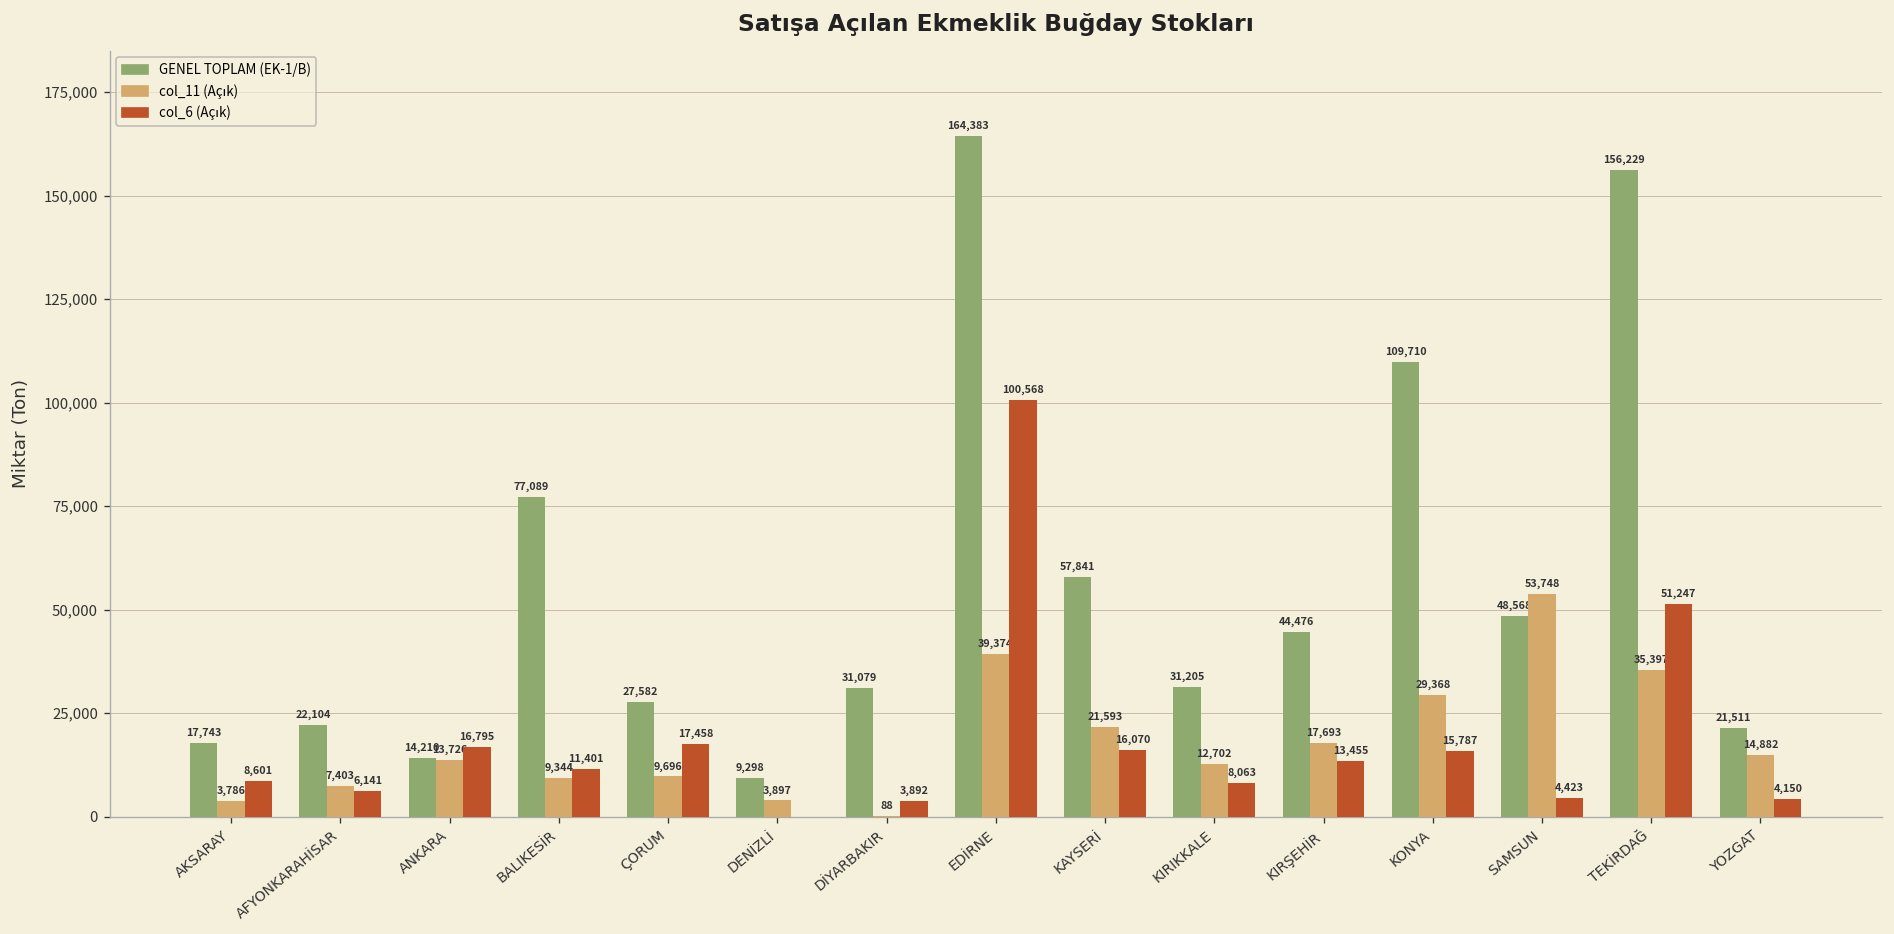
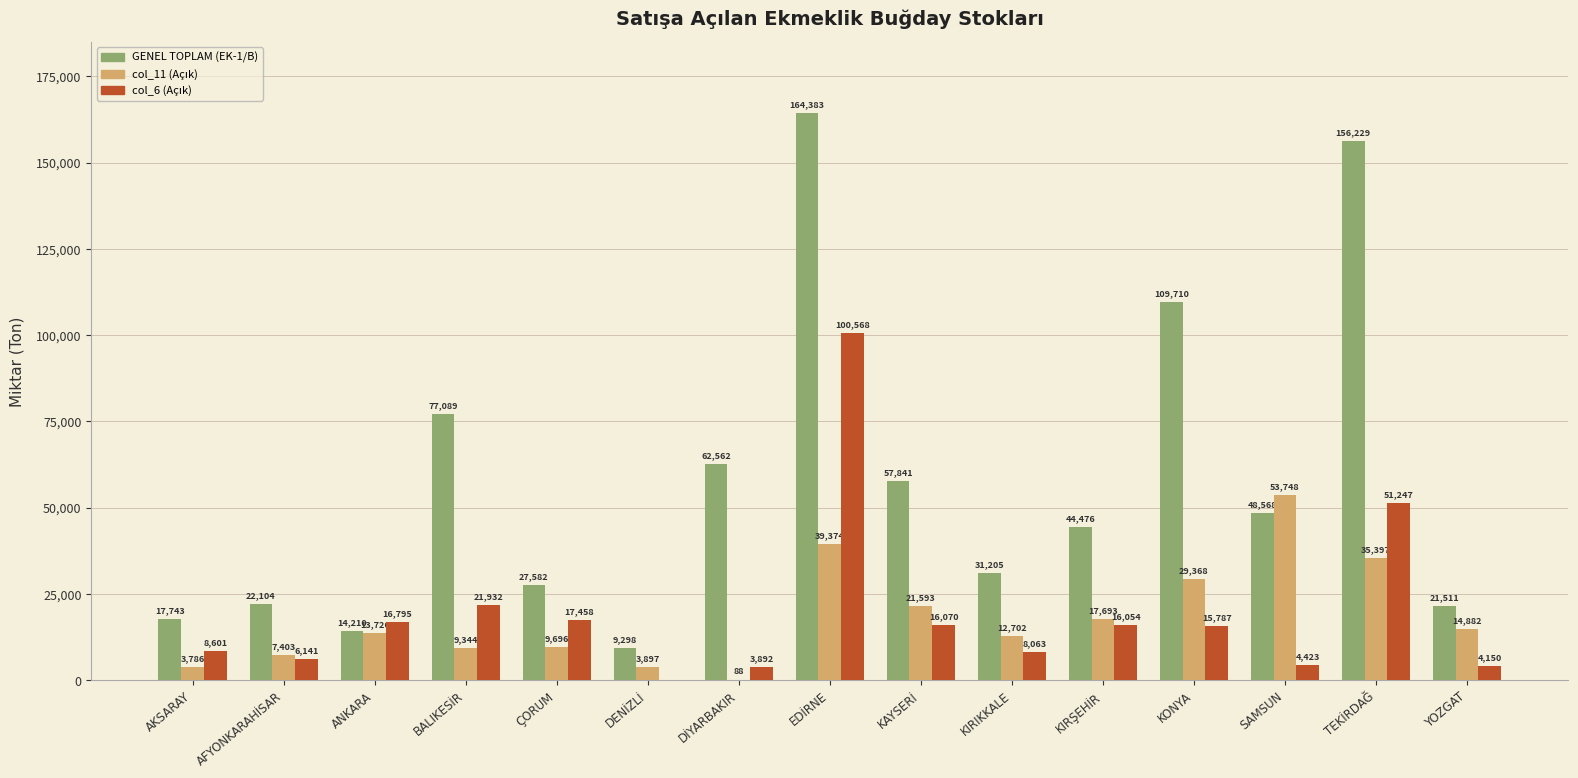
col_6 (Açık), BALIKESİR: 11,401 -> 21,932
GENEL TOPLAM (EK-1/B), DİYARBAKIR: 31,079 -> 62,562
col_6 (Açık), KIRŞEHİR: 13,455 -> 16,054
